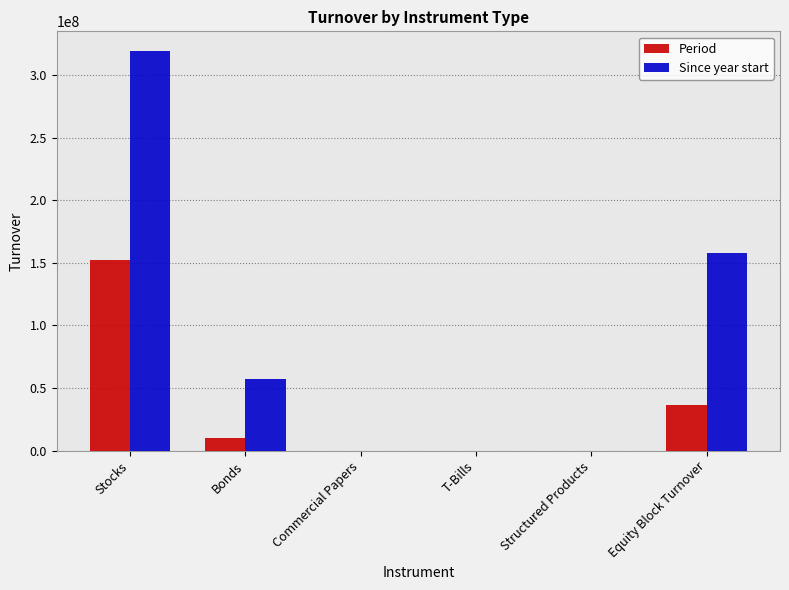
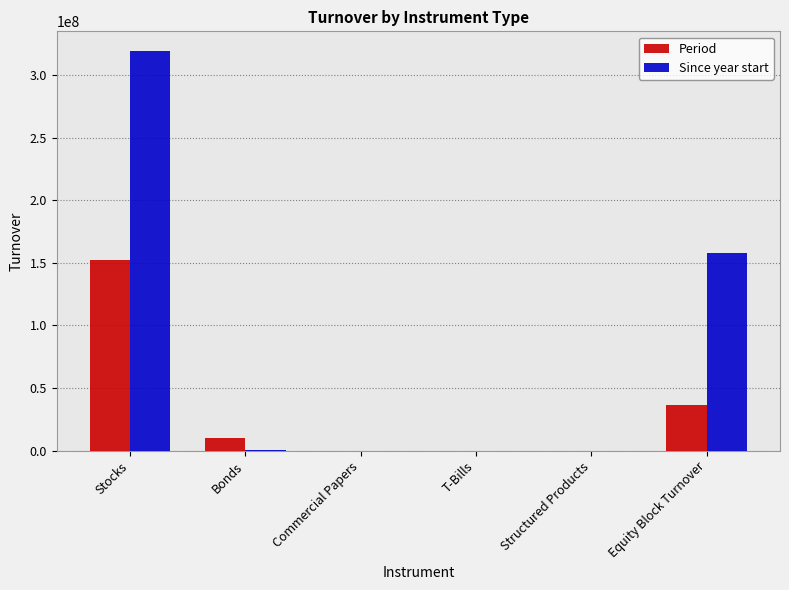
Since year start, Bonds: 57000000 -> 0
